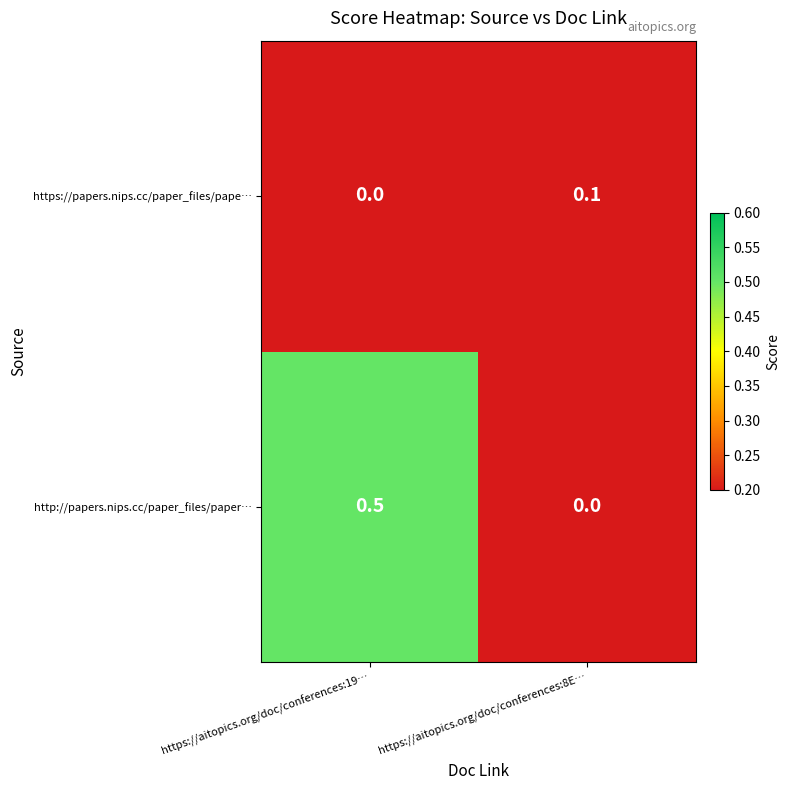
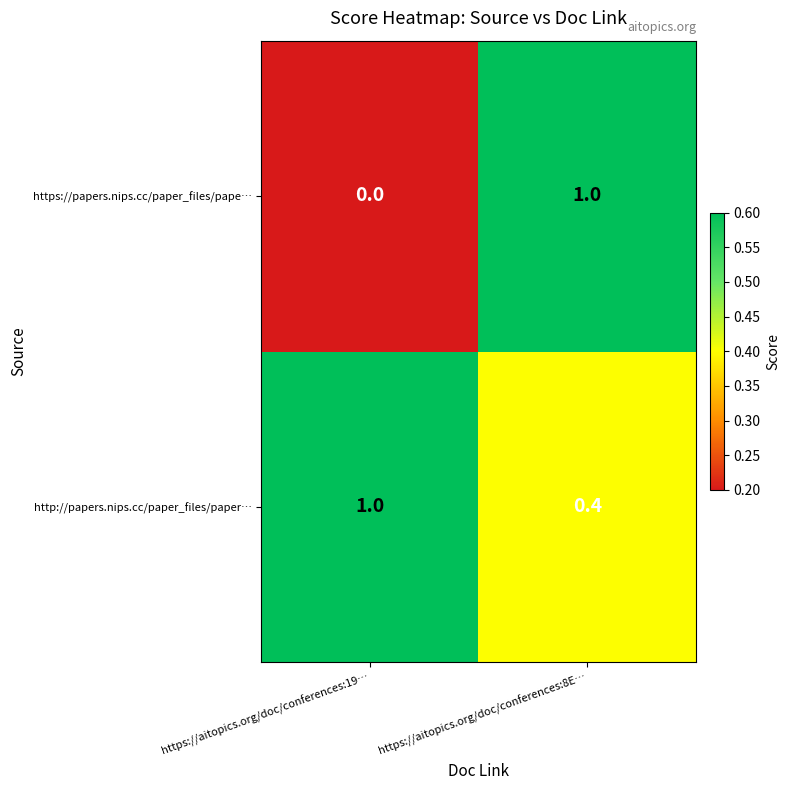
https://papers.nips.cc/paper_files/pape…, https://aitopics.org/doc/conferences:8E…: 0.1 -> 1.0
http://papers.nips.cc/paper_files/paper…, https://aitopics.org/doc/conferences:19…: 0.5 -> 1.0
http://papers.nips.cc/paper_files/paper…, https://aitopics.org/doc/conferences:8E…: 0.0 -> 0.4
